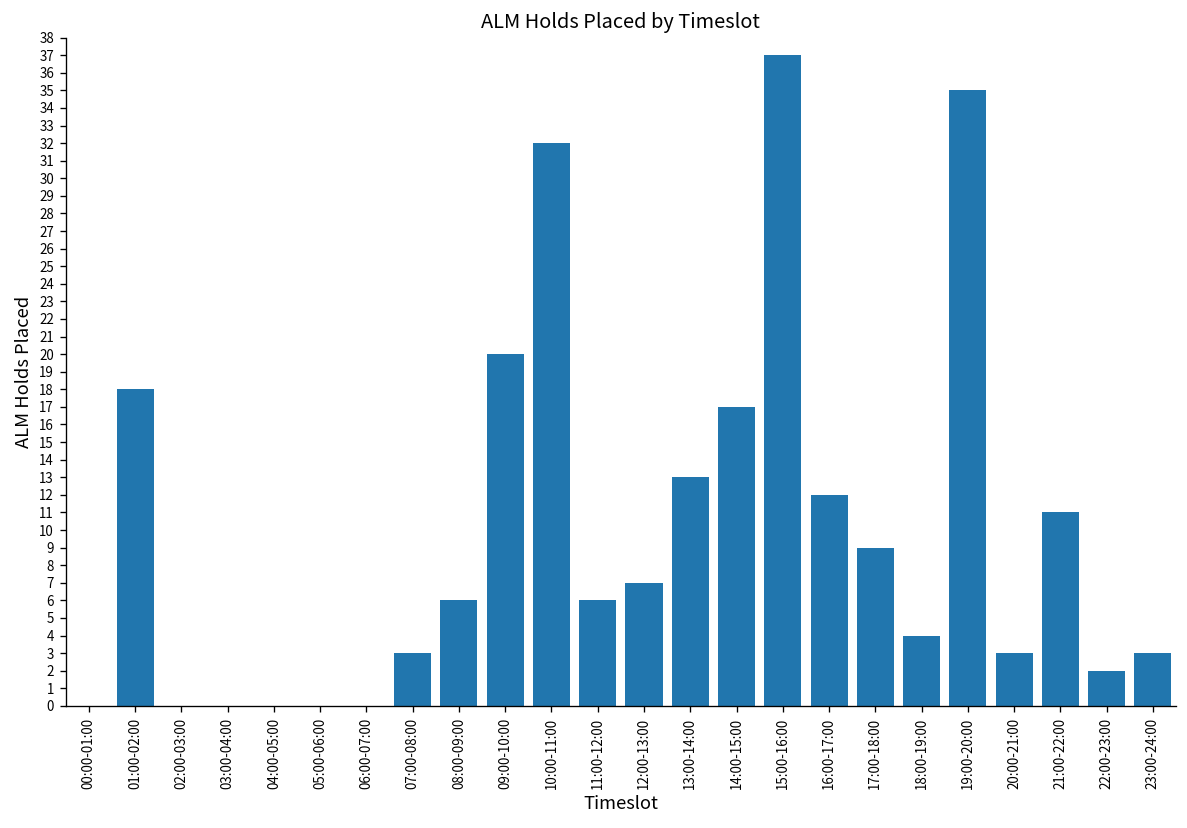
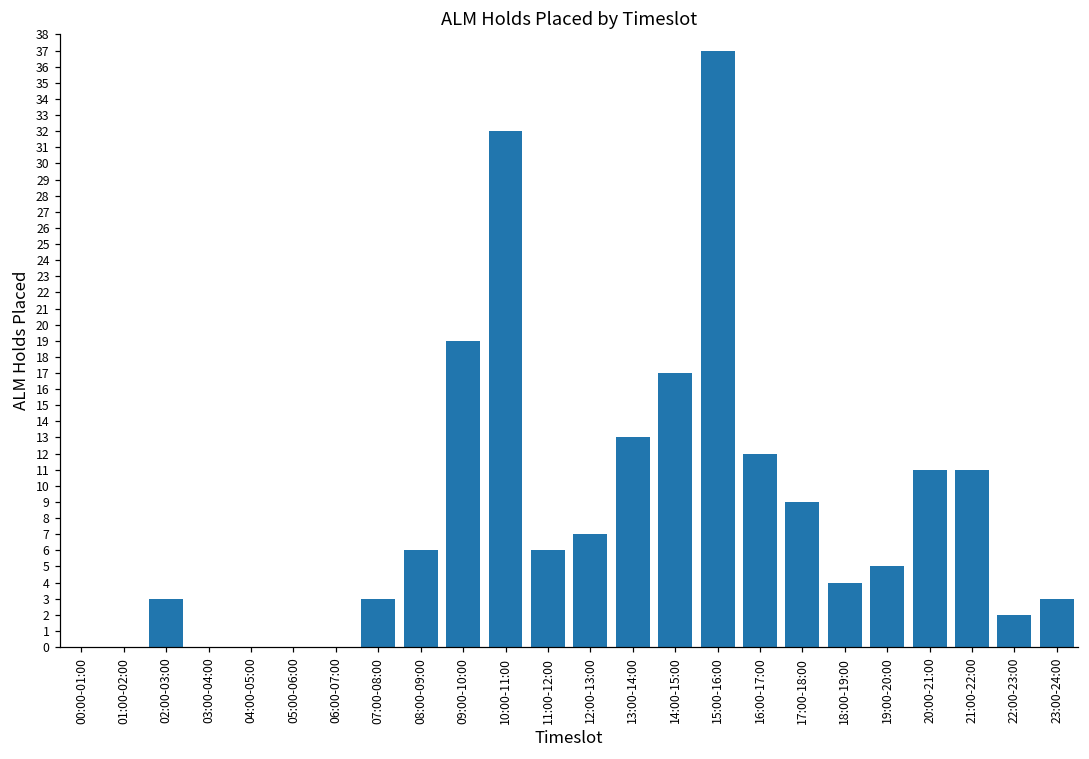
01:00-02:00: 18 -> 0
02:00-03:00: 0 -> 3
09:00-10:00: 20 -> 19
19:00-20:00: 35 -> 5
20:00-21:00: 3 -> 11
